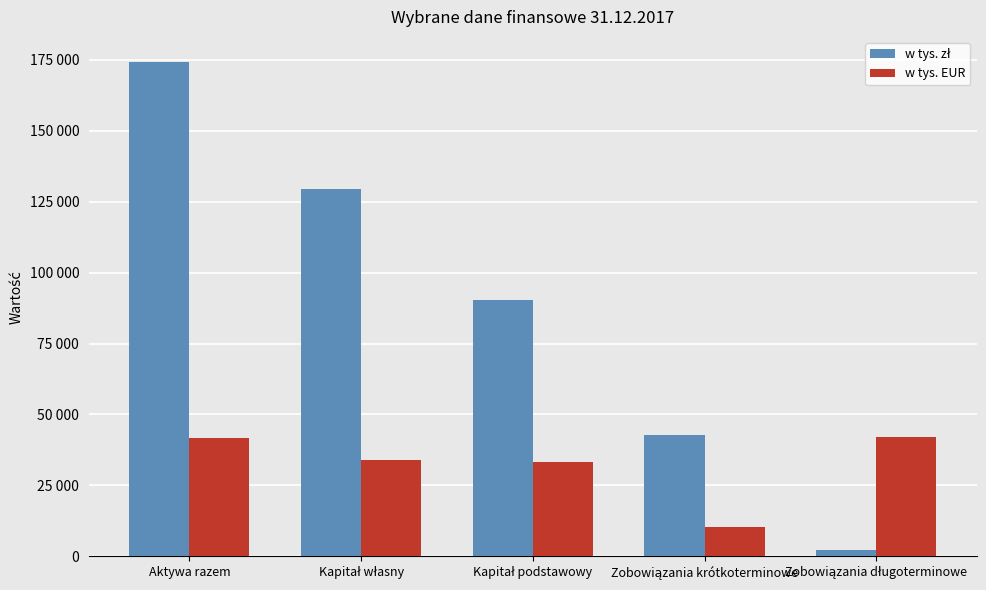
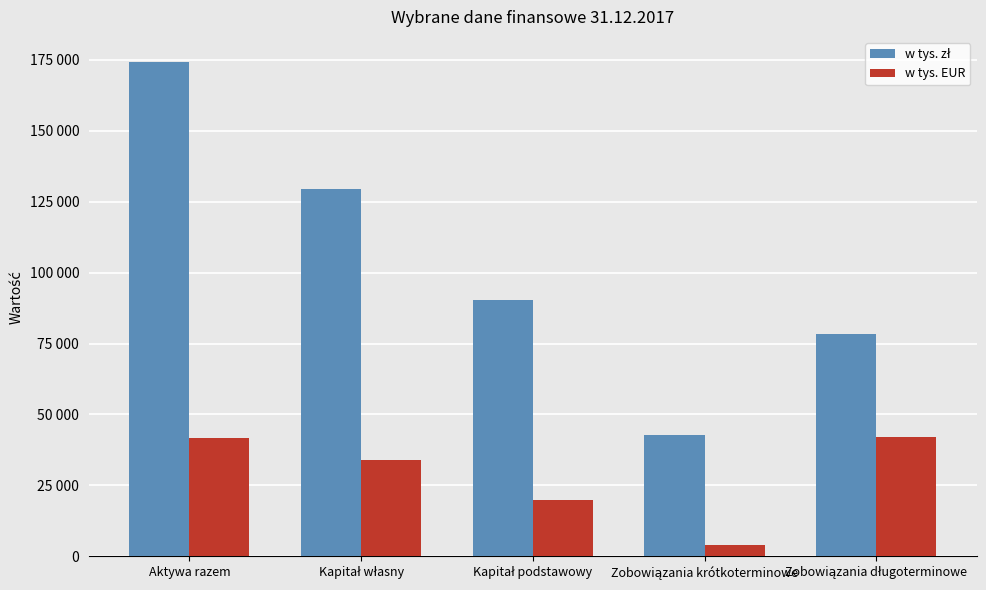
w tys. EUR, Kapitał podstawowy: 33000 -> 20000
w tys. EUR, Zobowiązania krótkoterminowe: 10000 -> 4000
w tys. zł, Zobowiązania długoterminowe: 2000 -> 78000
